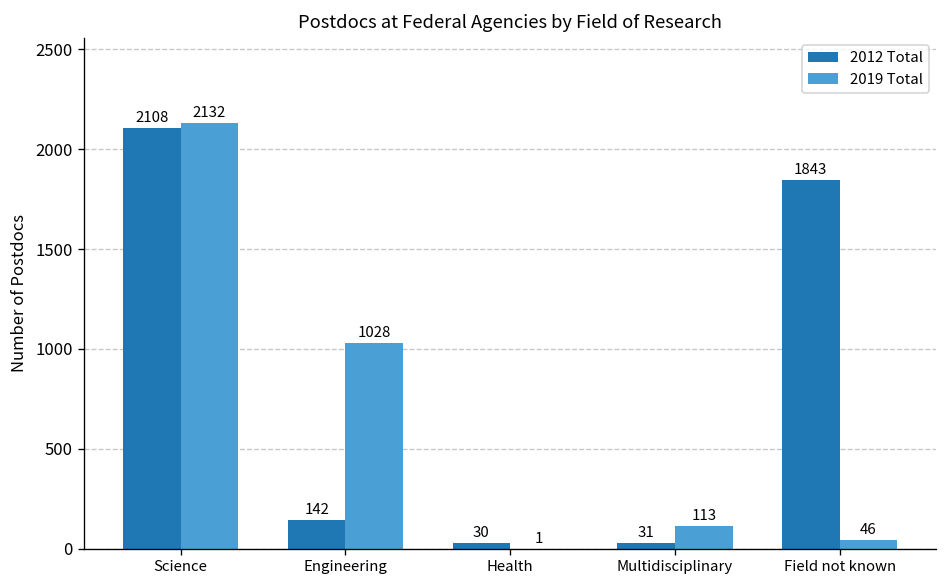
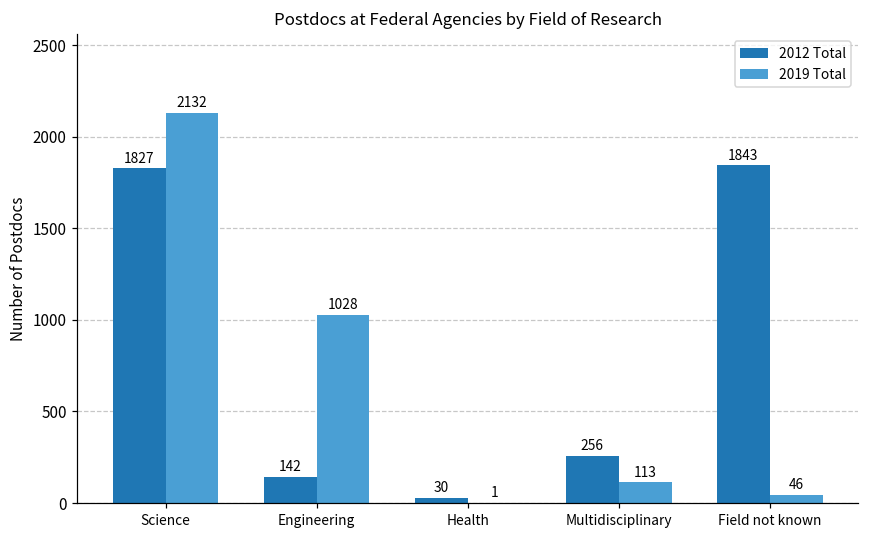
2012 Total, Science: 2108 -> 1827
2012 Total, Multidisciplinary: 31 -> 256
